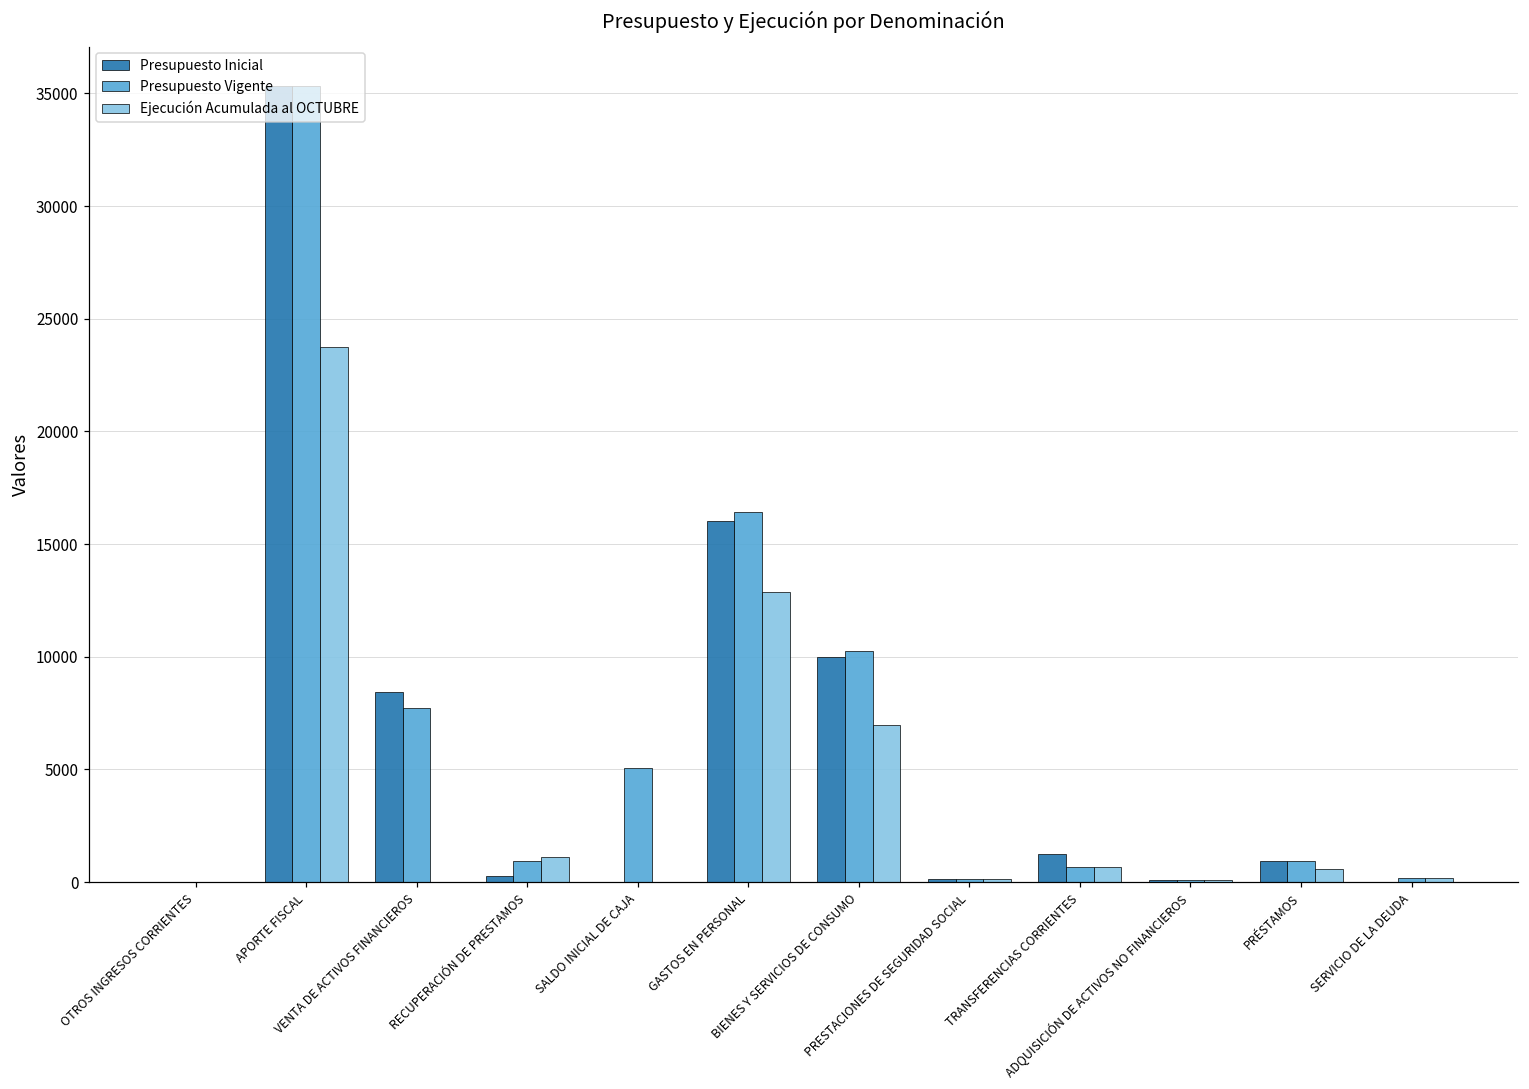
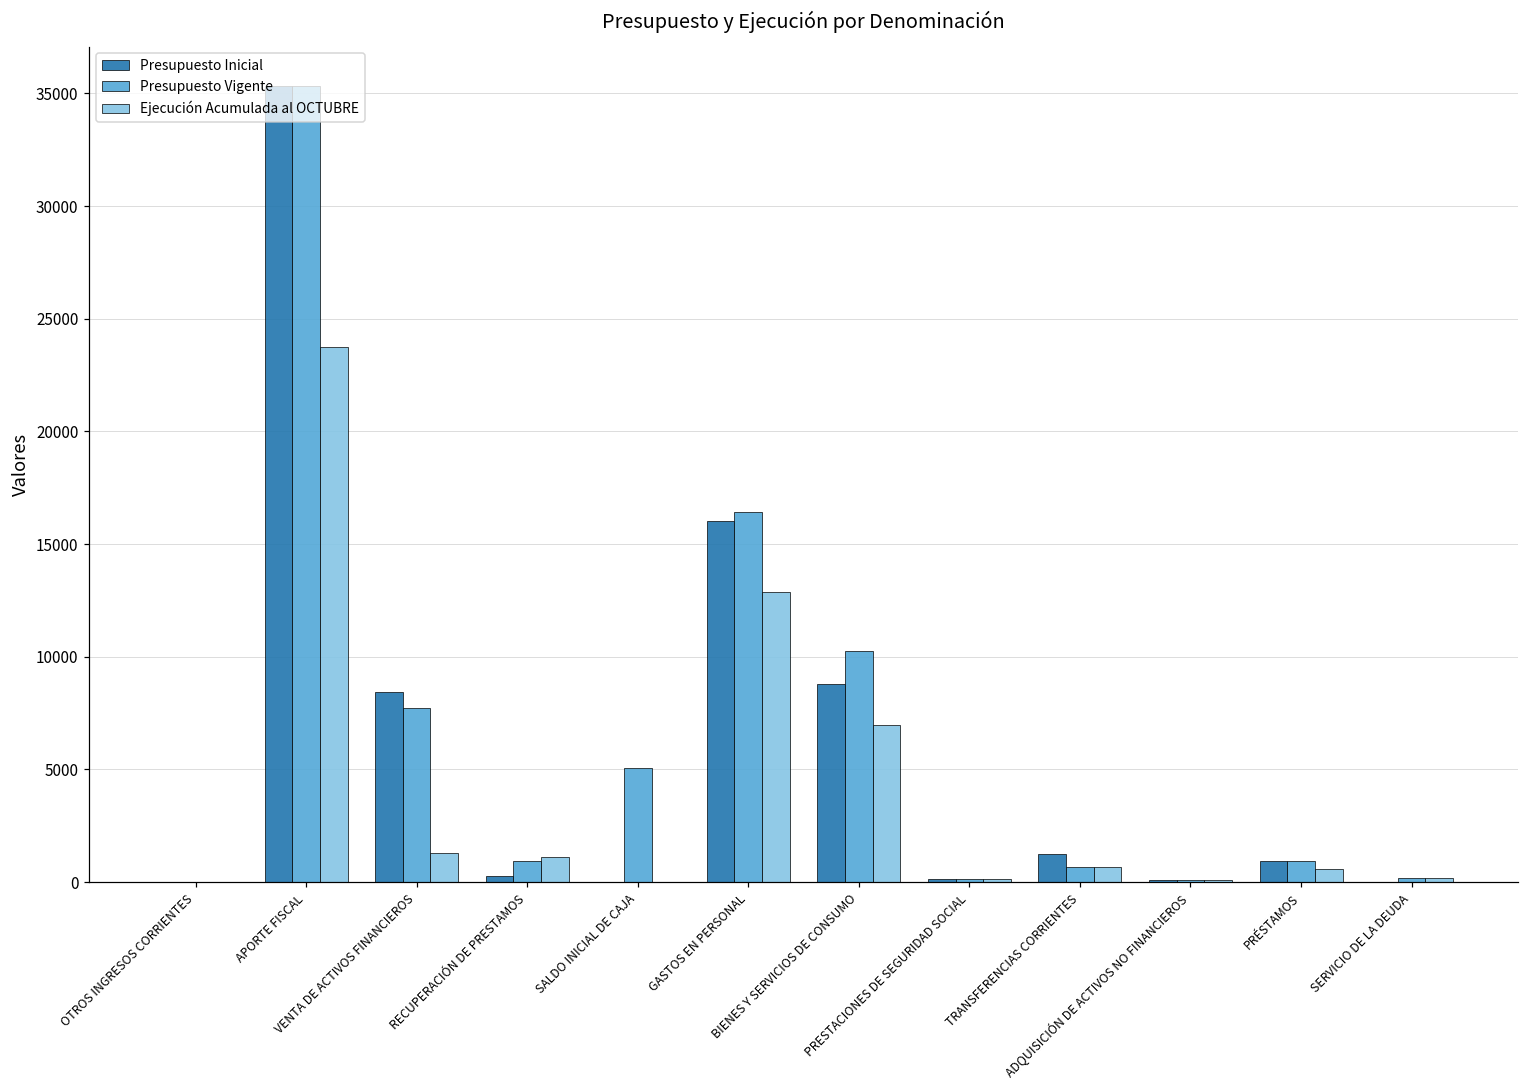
Ejecución Acumulada al OCTUBRE, VENTA DE ACTIVOS FINANCIEROS: 0 -> 1300
Presupuesto Inicial, BIENES Y SERVICIOS DE CONSUMO: 10000 -> 8800
